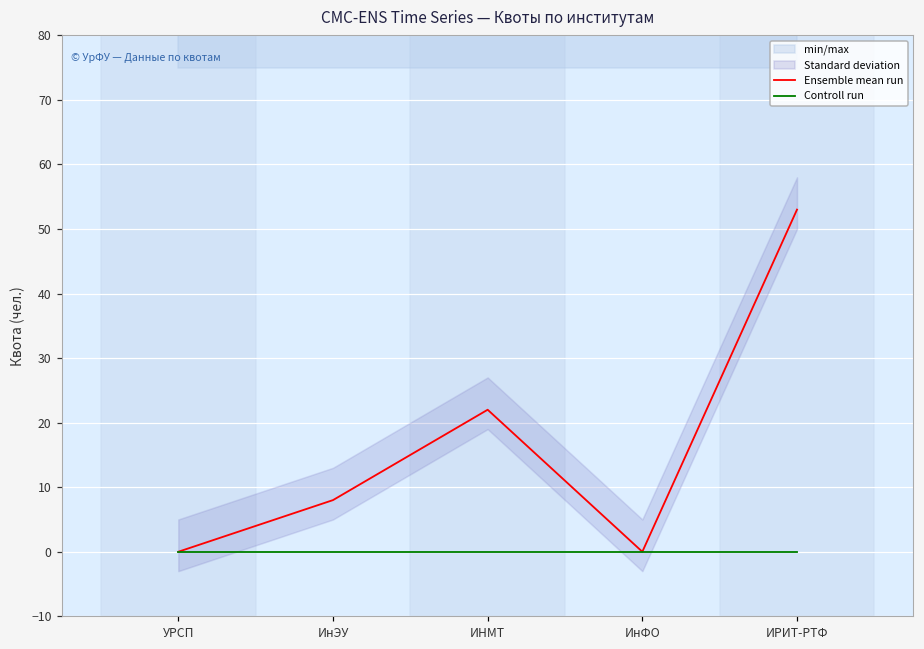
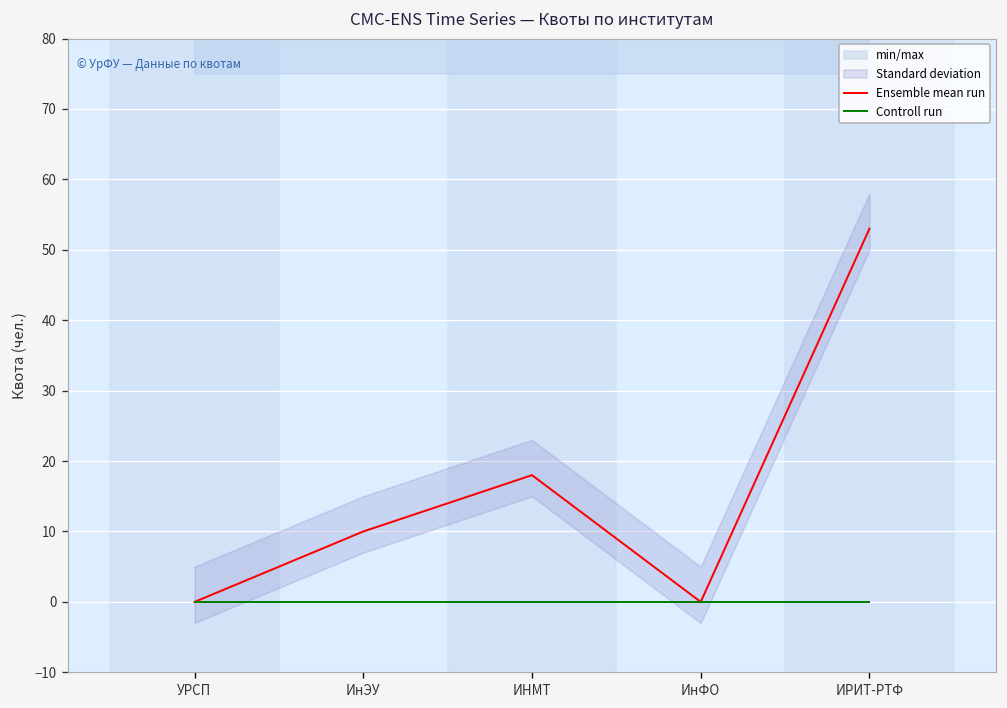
Ensemble mean run, ИнЭУ: 8 -> 10
Ensemble mean run, ИНМТ: 22 -> 18
